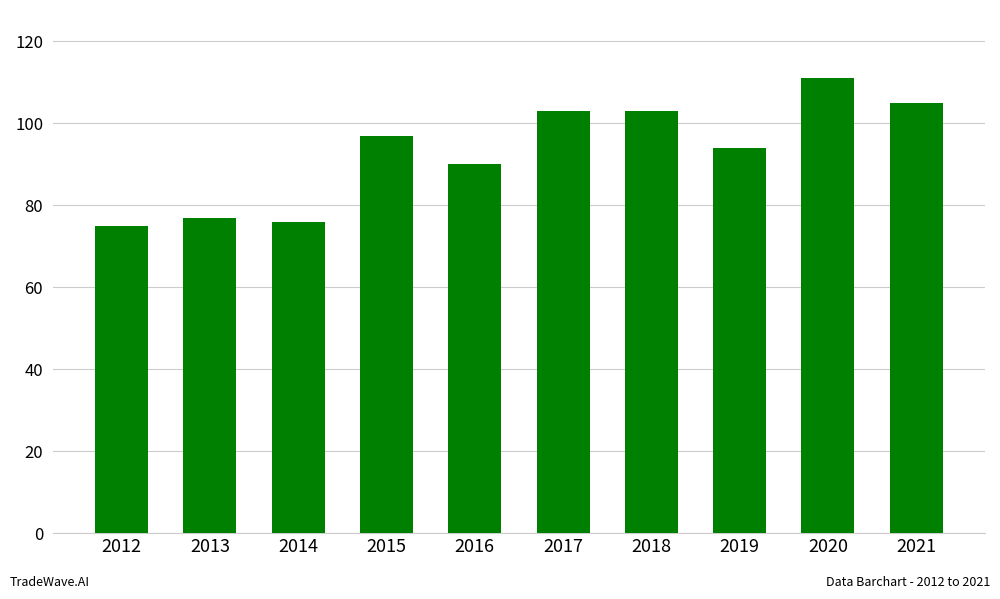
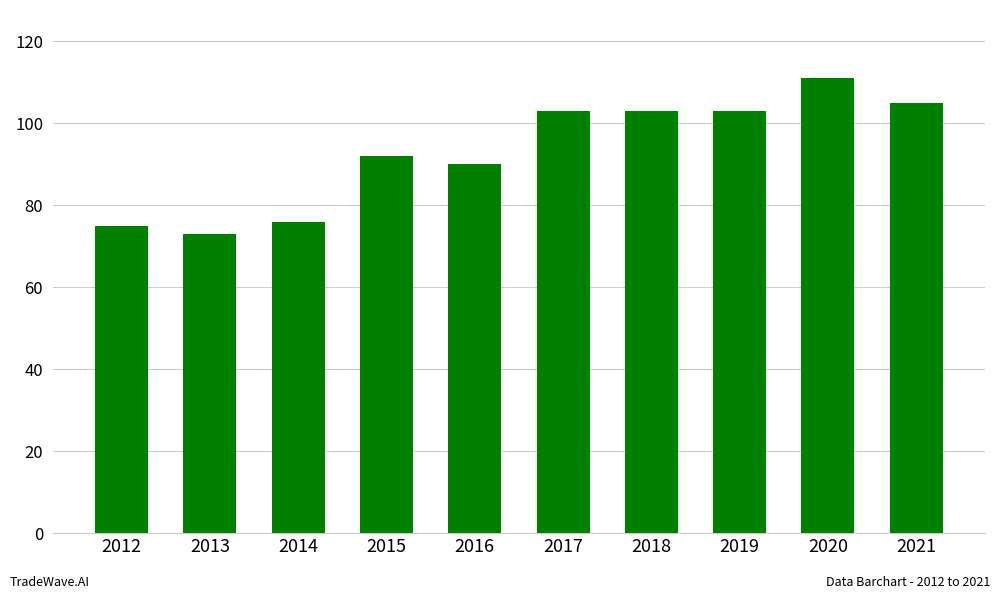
2013: 77 -> 73
2015: 97 -> 92
2019: 94 -> 103
